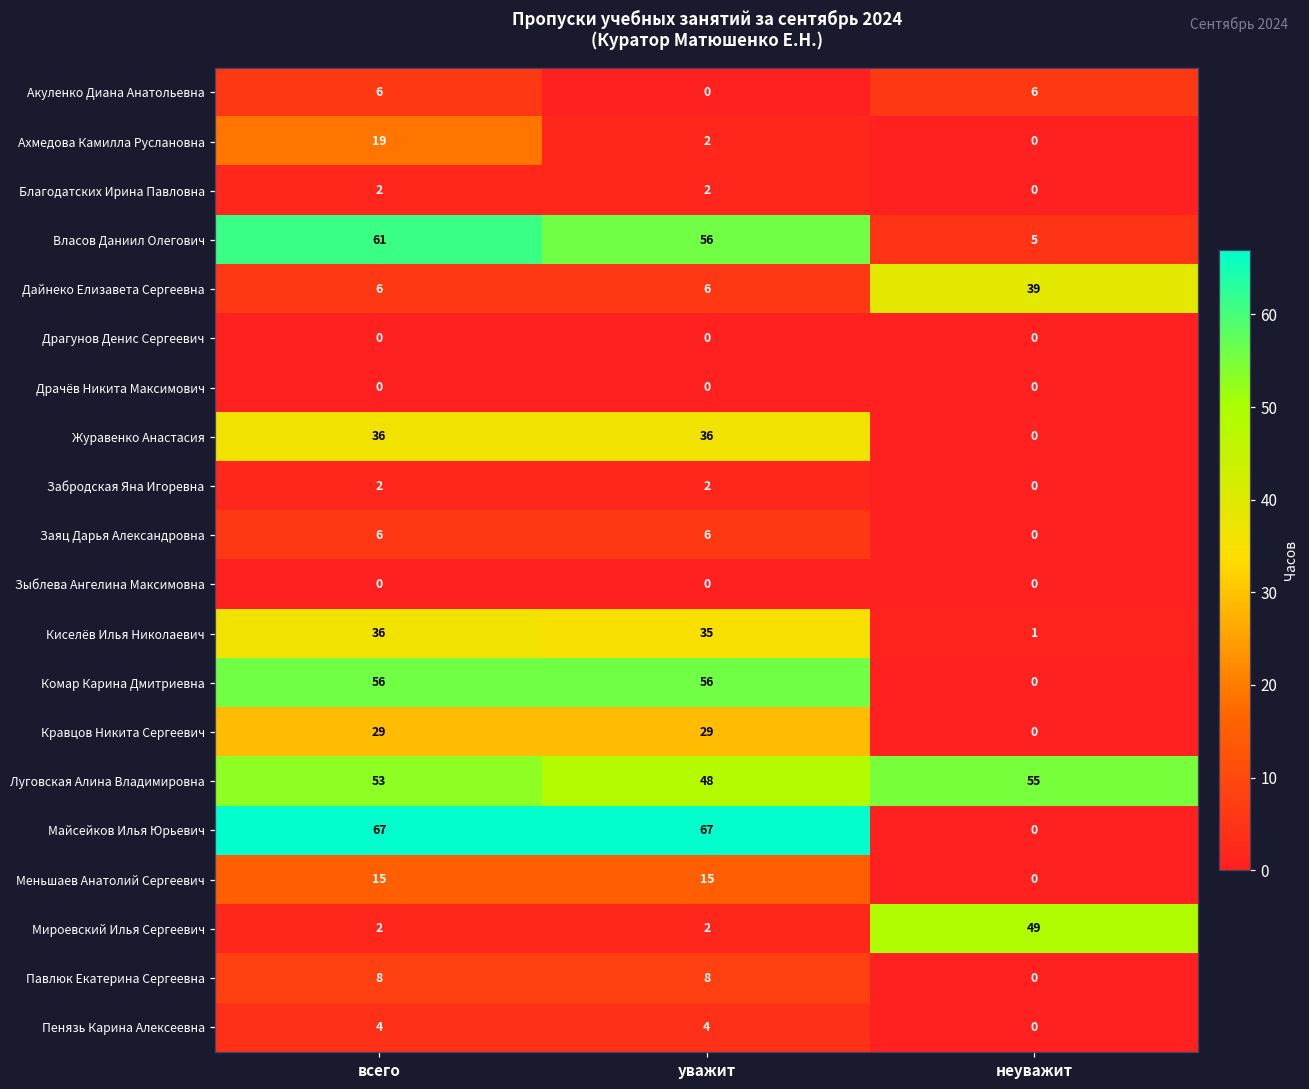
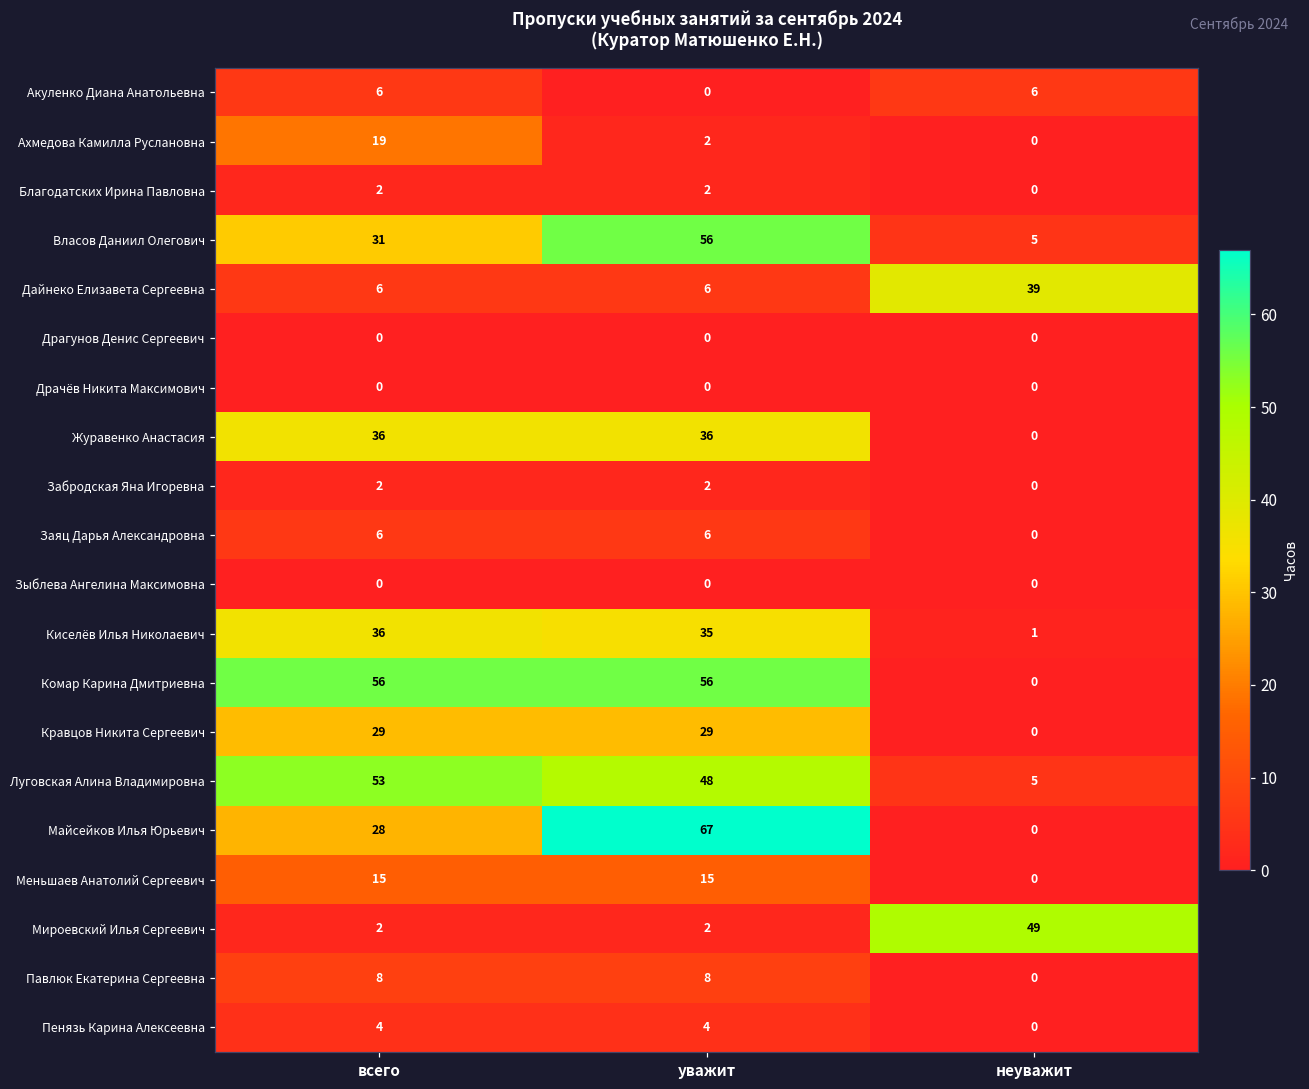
Власов Даниил Олегович, всего: 61 -> 31
Луговская Алина Владимировна, неуважит: 55 -> 5
Майсейков Илья Юрьевич, всего: 67 -> 28
